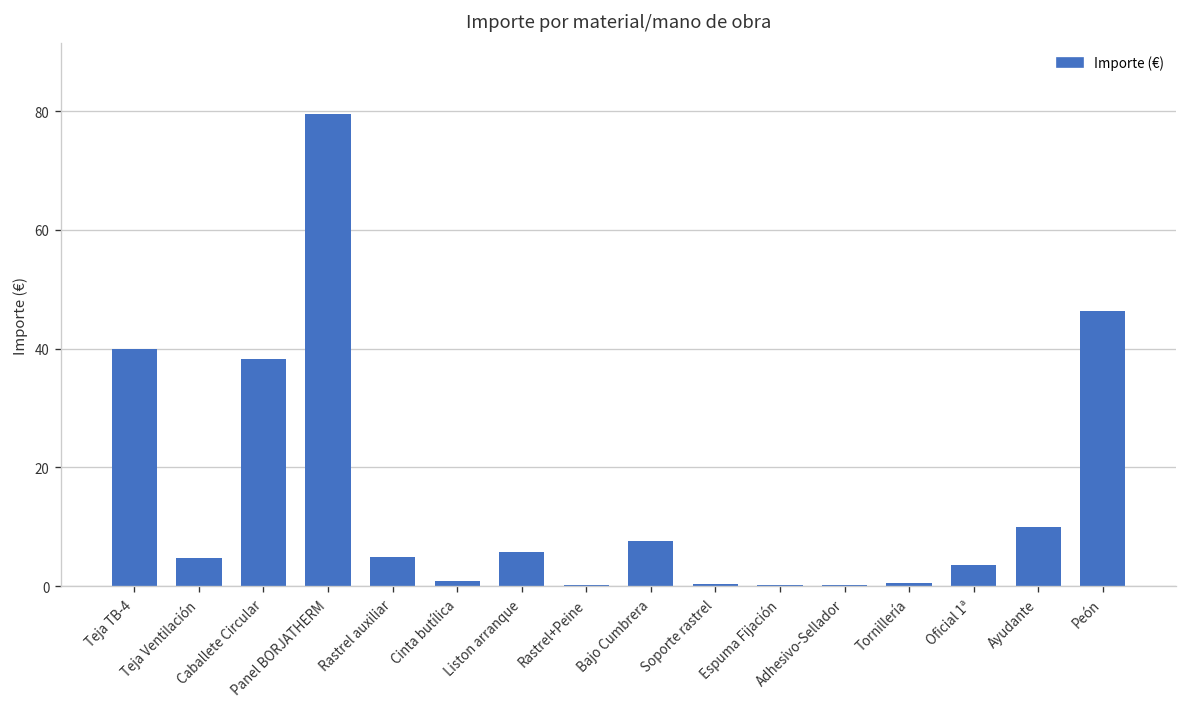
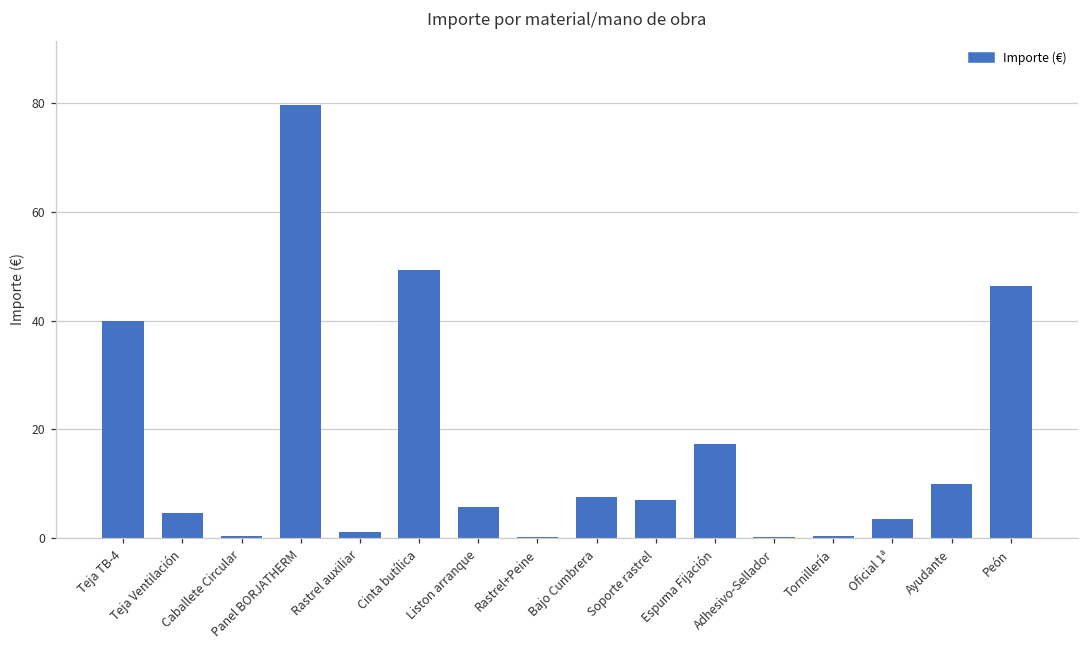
Caballete Circular: 38 -> 0
Rastrel auxiliar: 5 -> 1
Cinta butílica: 1 -> 49
Soporte rastrel: 0 -> 7
Espuma Fijación: 0 -> 17
